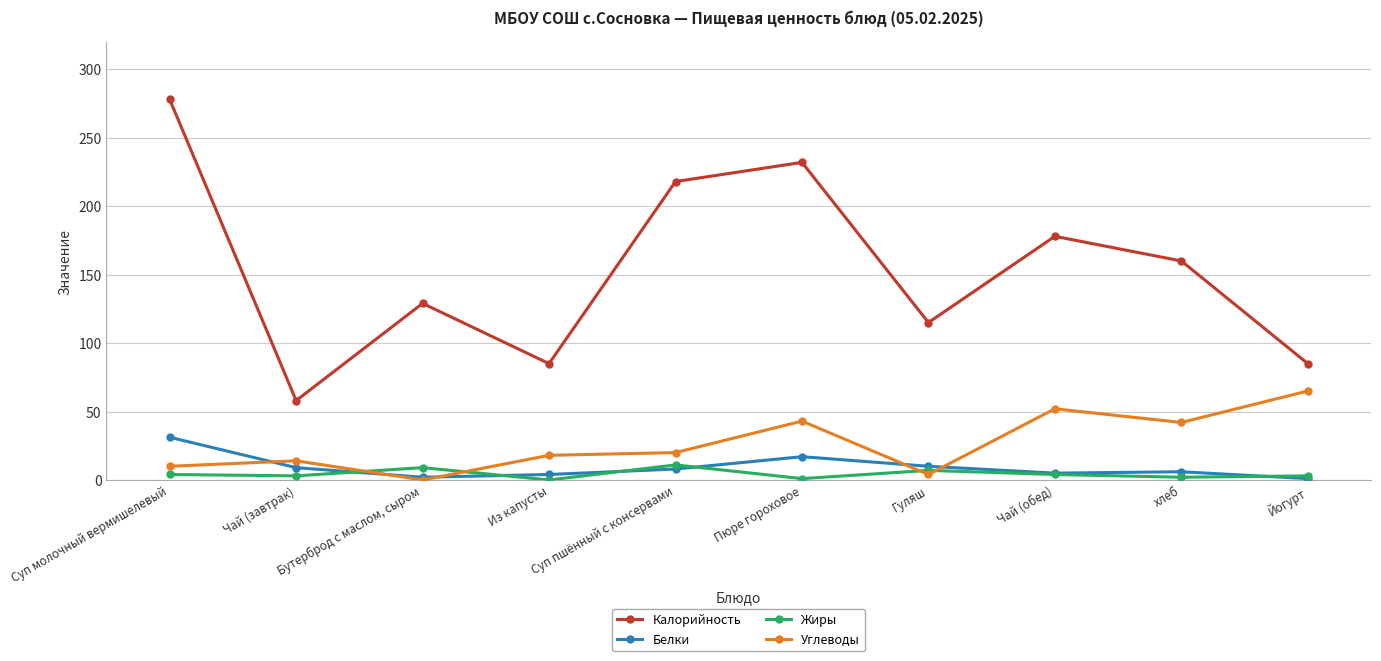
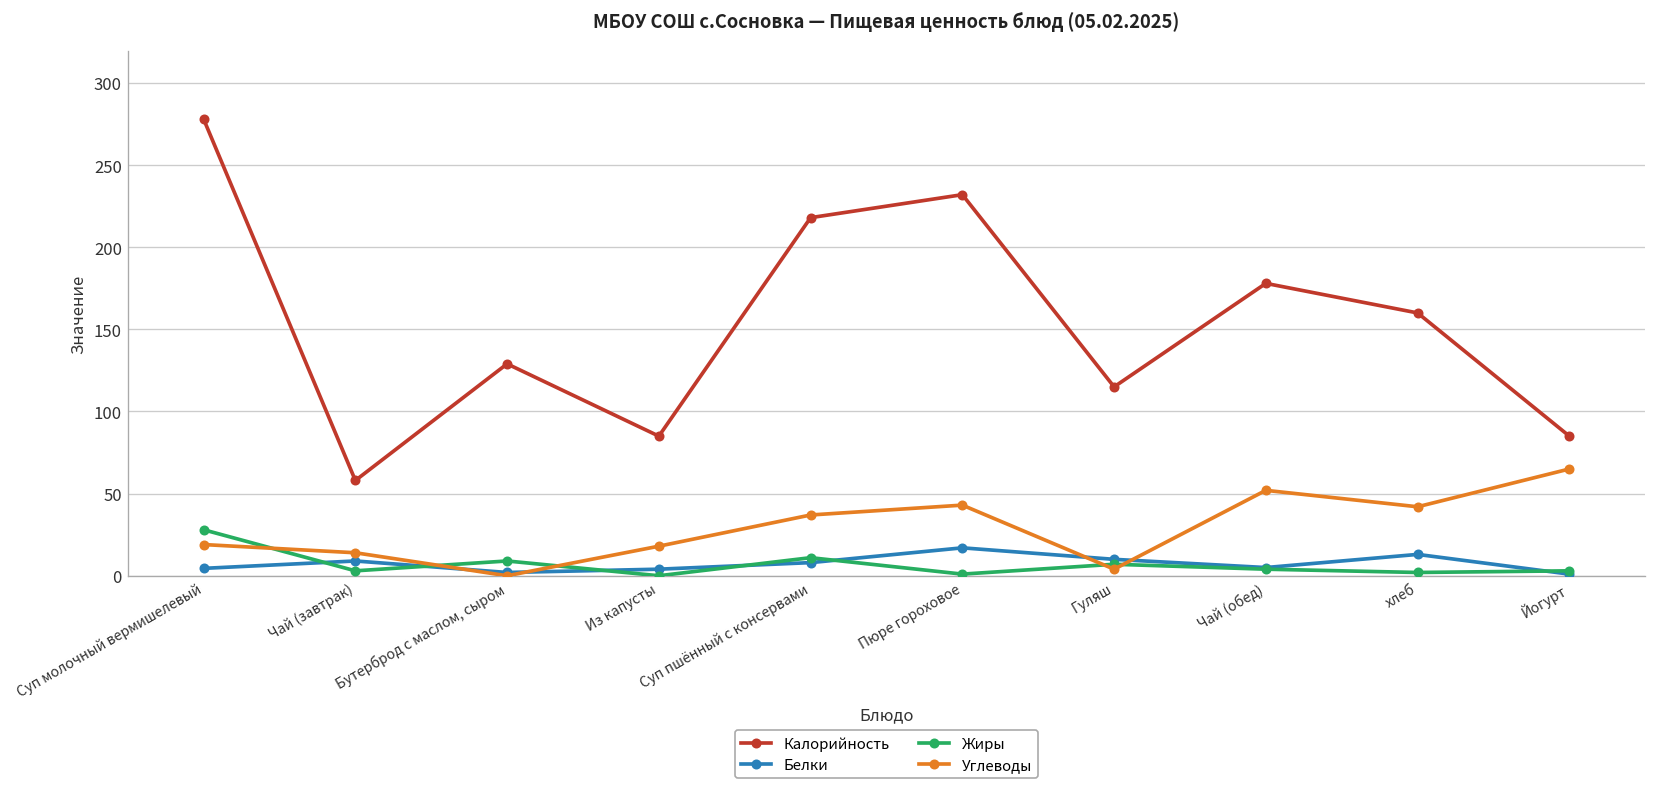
Белки, Суп молочный вермишелевый: 31 -> 5
Жиры, Суп молочный вермишелевый: 4 -> 28
Углеводы, Суп молочный вермишелевый: 10 -> 19
Углеводы, Суп пшённый с консервами: 20 -> 37
Белки, хлеб: 6 -> 13
